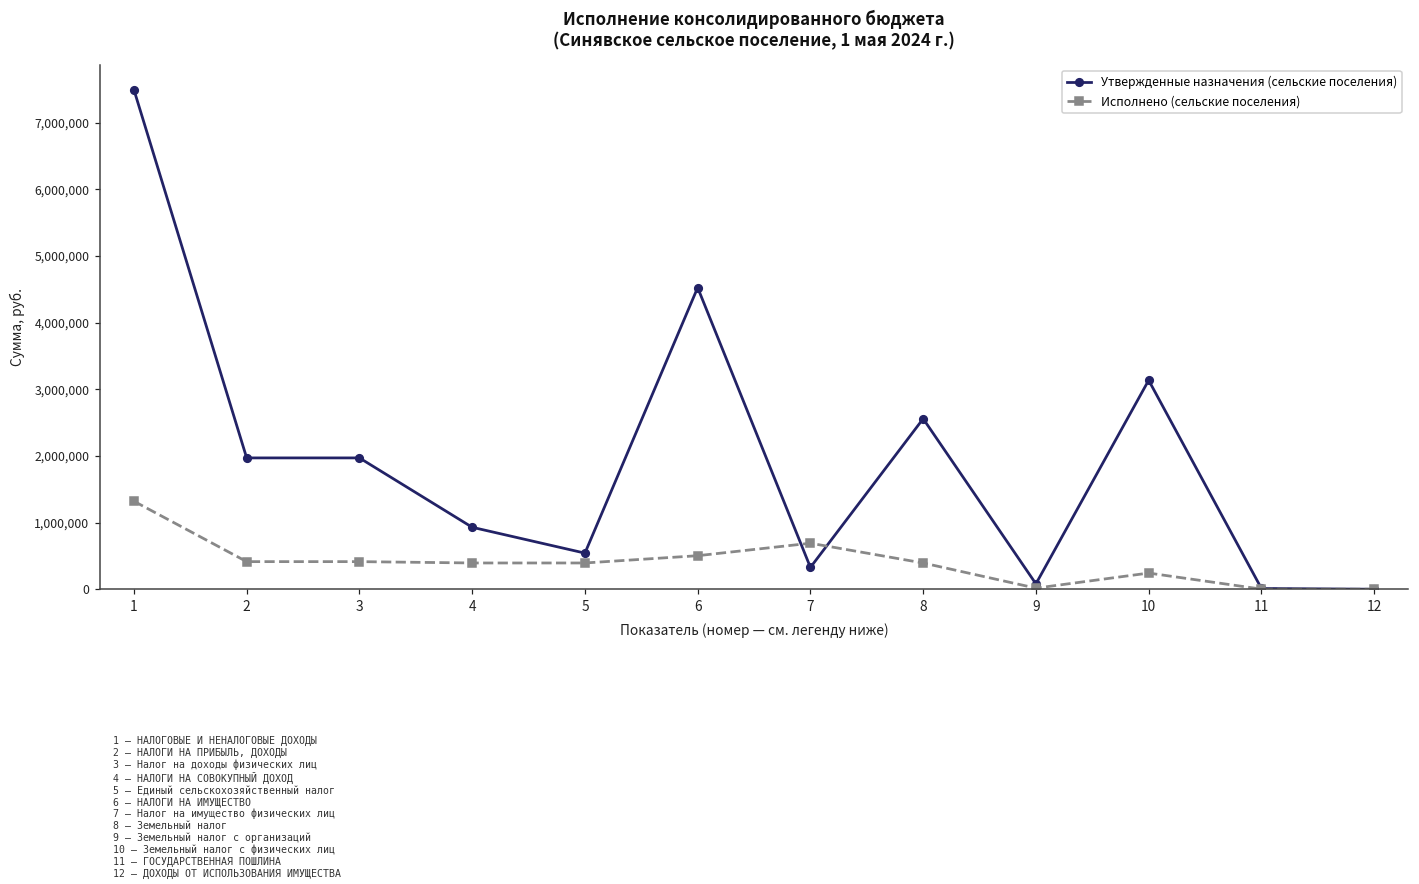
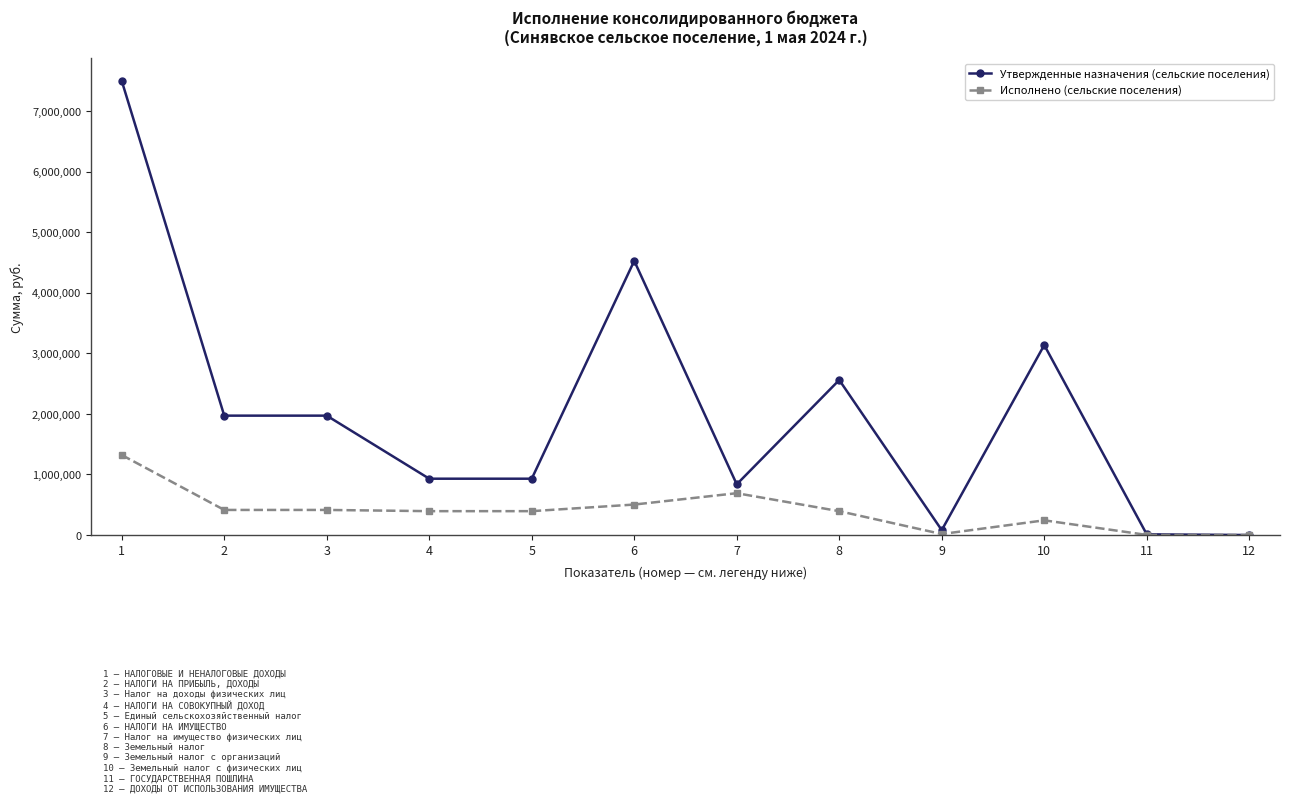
Утвержденные назначения (сельские поселения), 5: 500,000 -> 900,000
Утвержденные назначения (сельские поселения), 7: 300,000 -> 800,000
